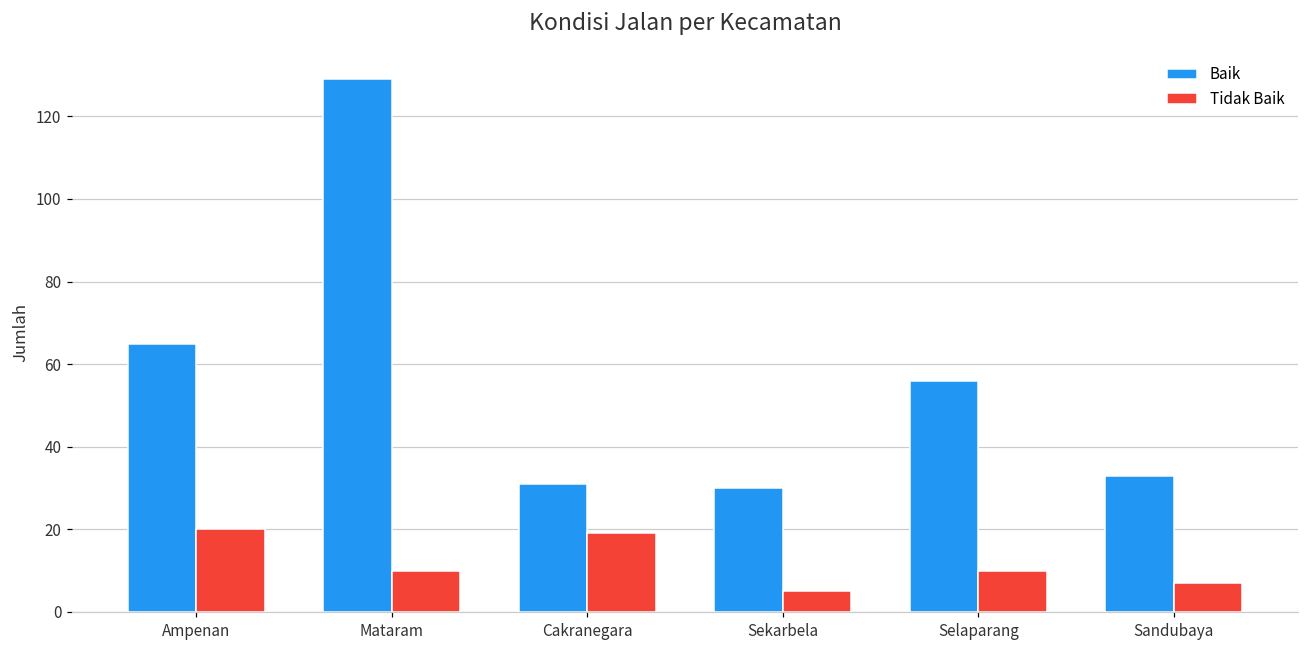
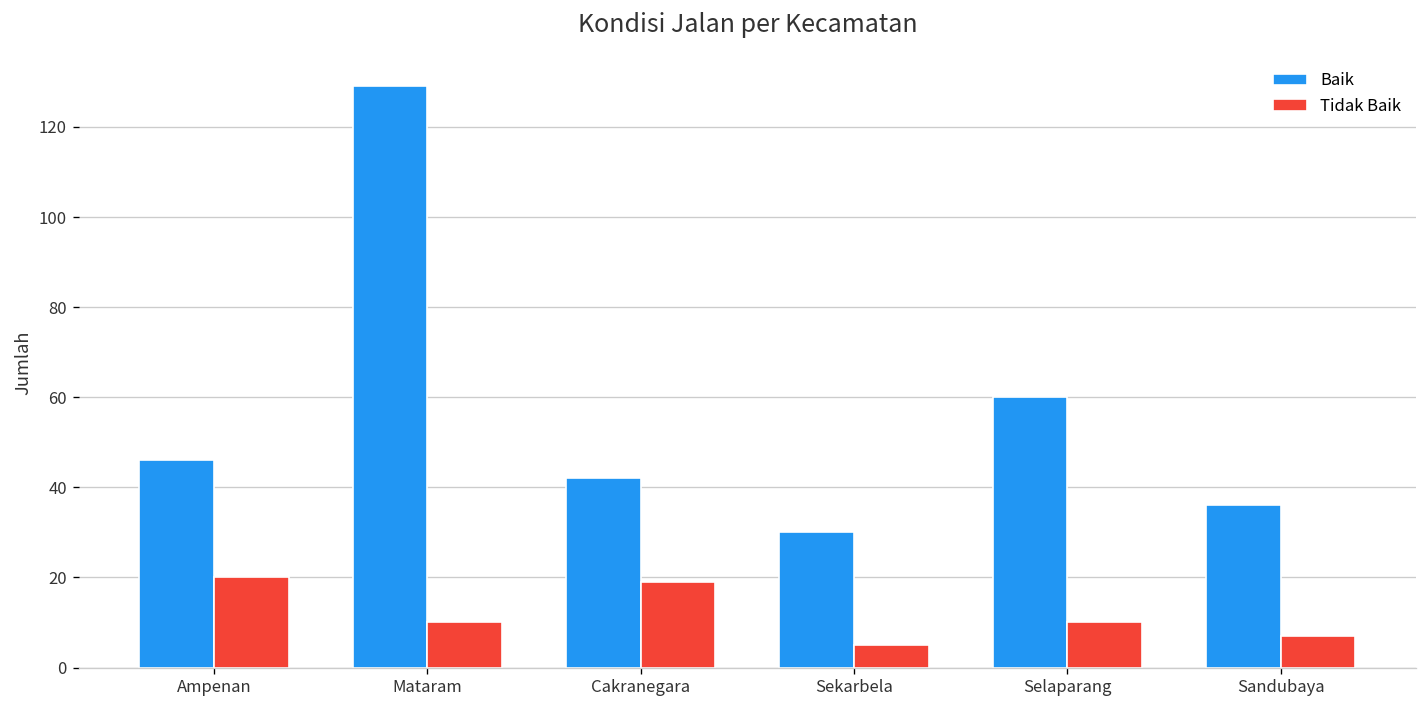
Baik, Ampenan: 65 -> 46
Baik, Cakranegara: 31 -> 42
Baik, Selaparang: 56 -> 60
Baik, Sandubaya: 33 -> 36
